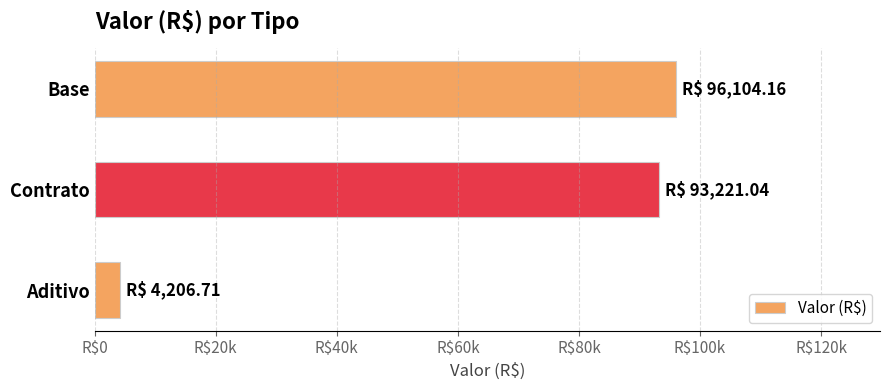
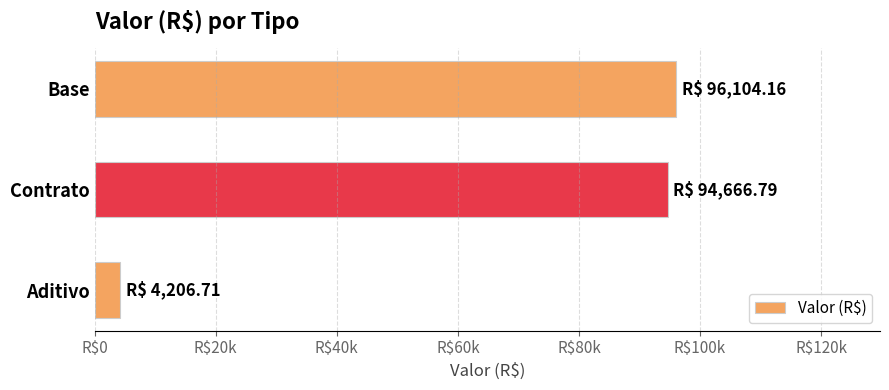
Contrato: 93,221.04 -> 94,666.79
